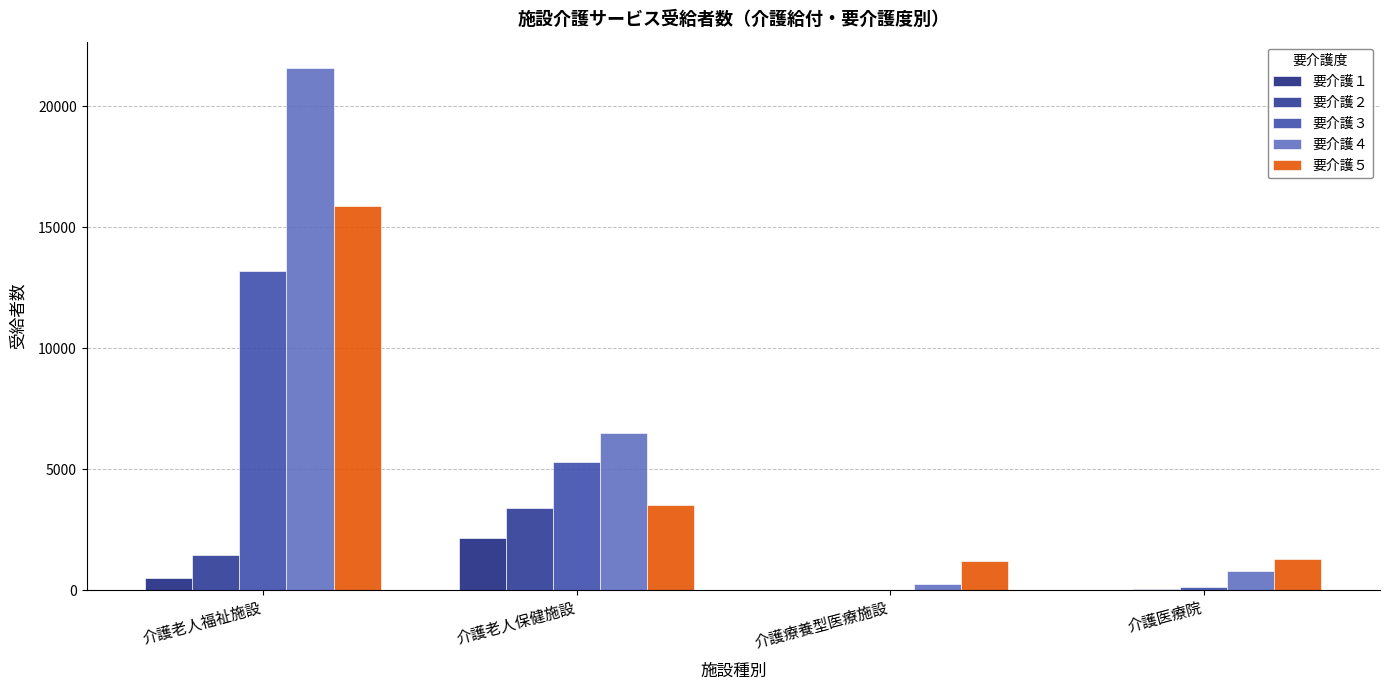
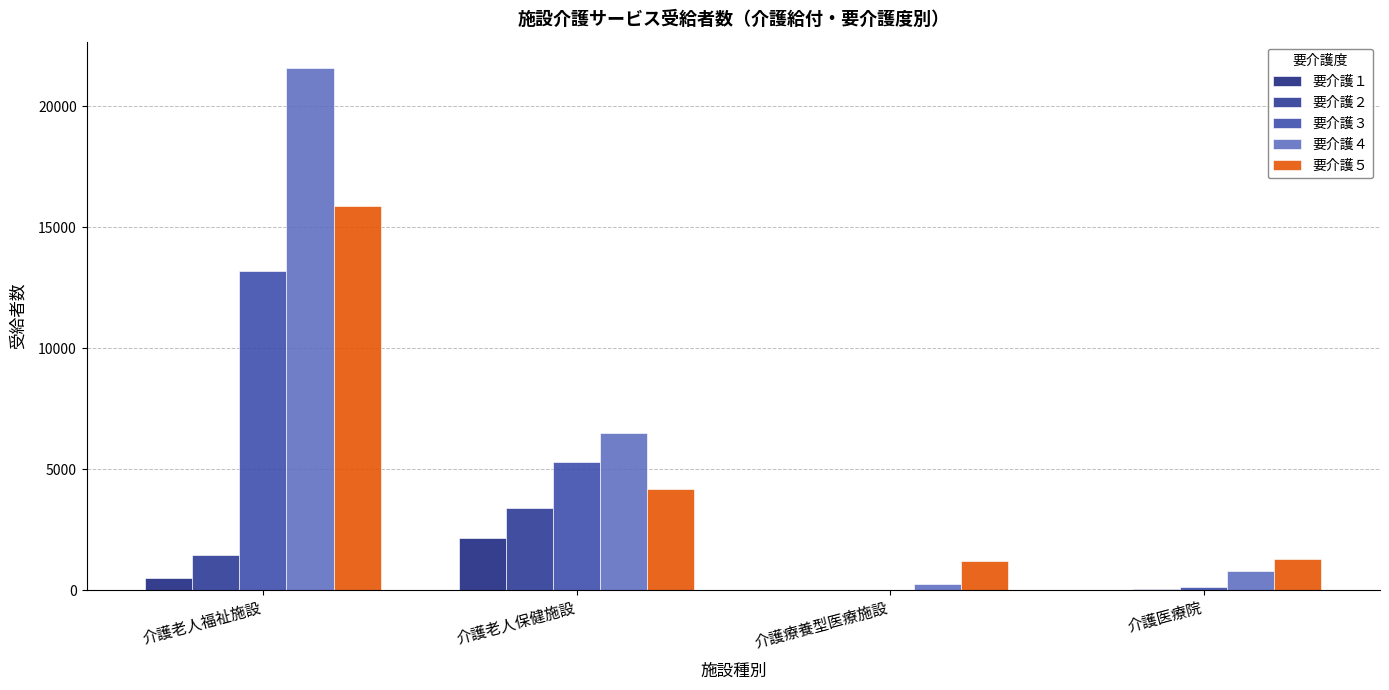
要介護５, 介護老人保健施設: 3500 -> 4200
